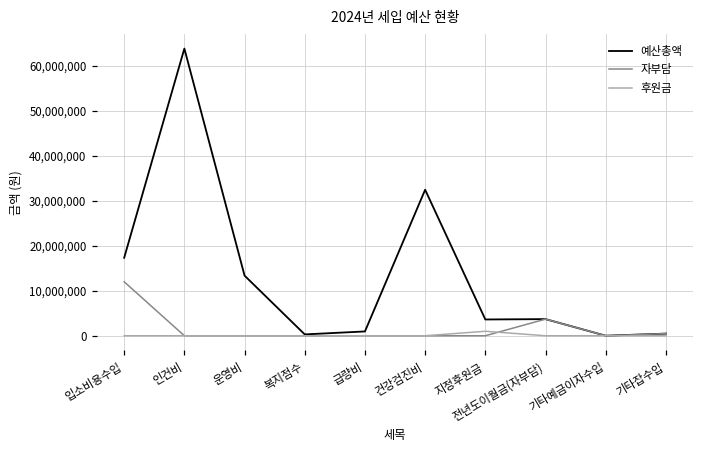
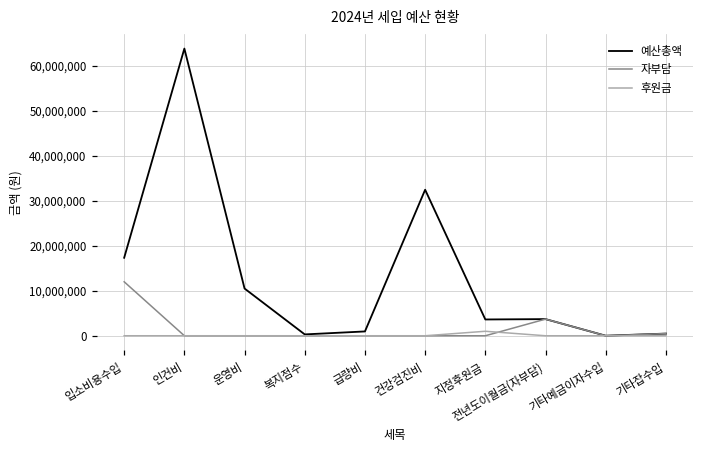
예산총액, 운영비: 13,000,000 -> 11,000,000
